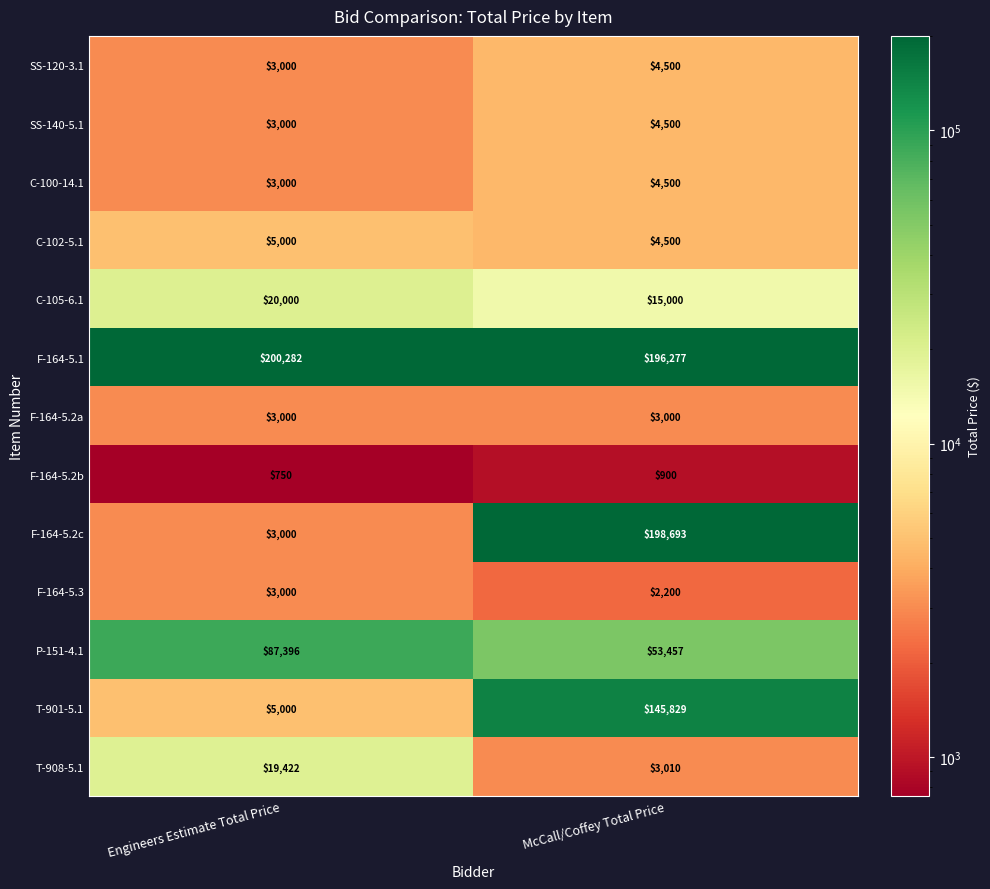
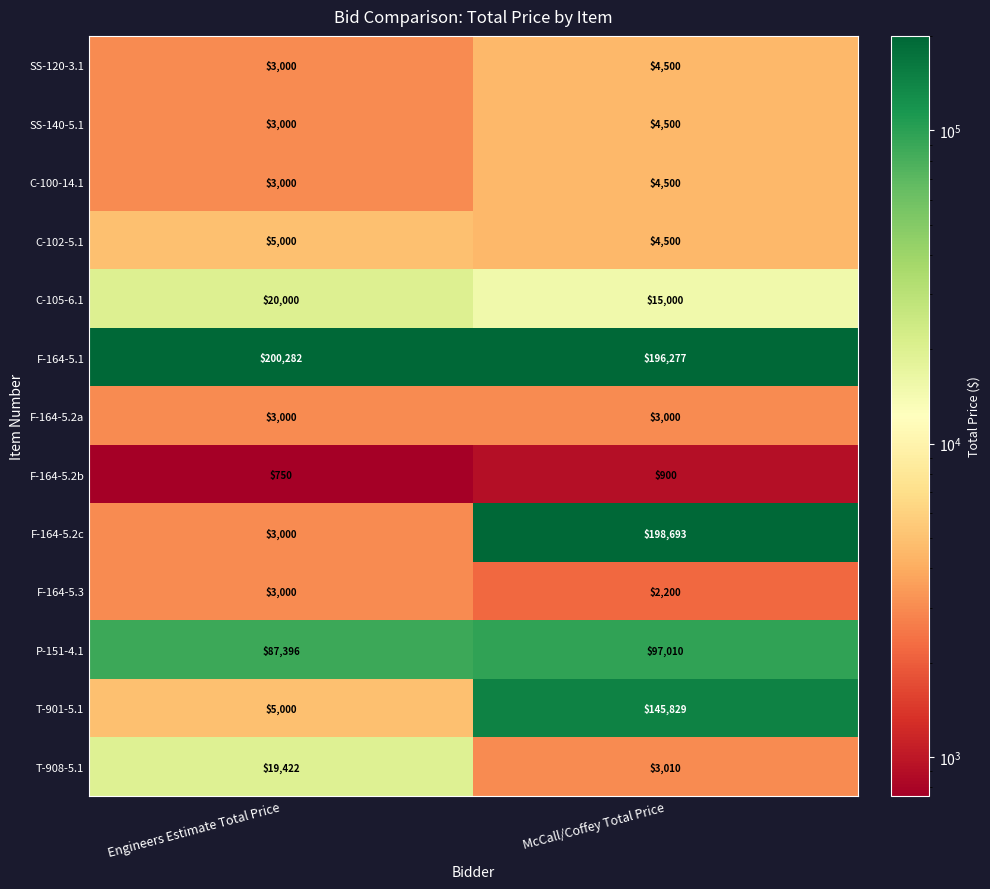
P-151-4.1, McCall/Coffey Total Price: $53,457 -> $97,010
